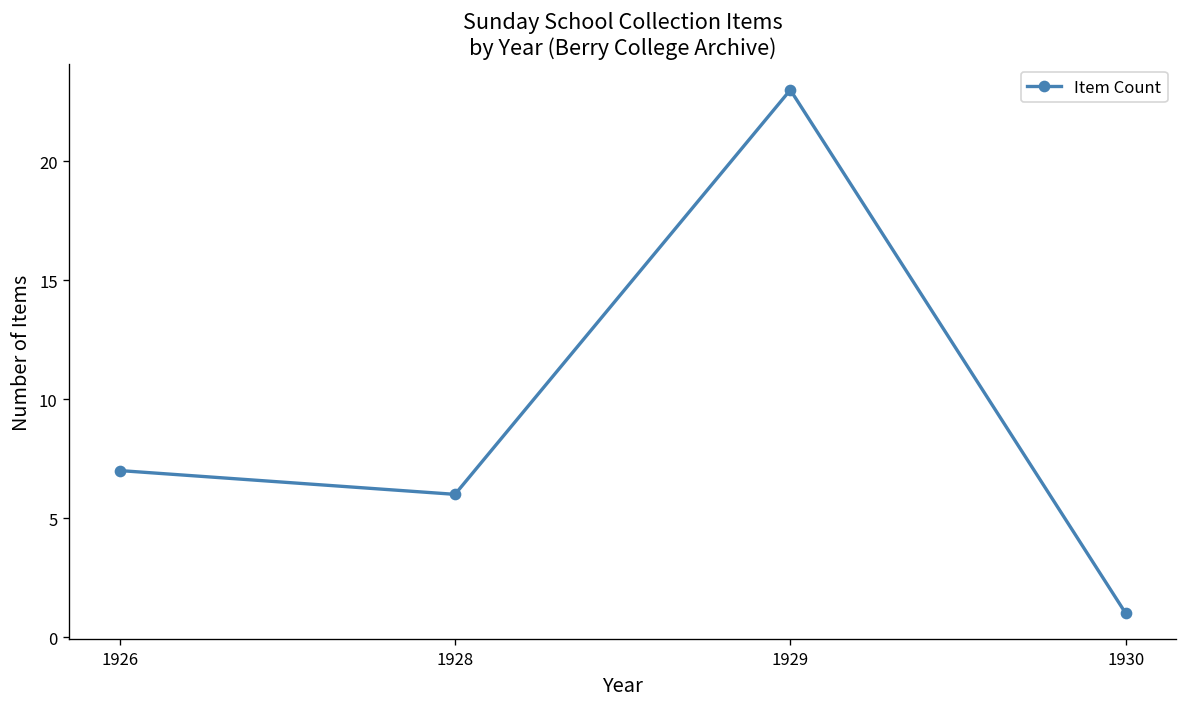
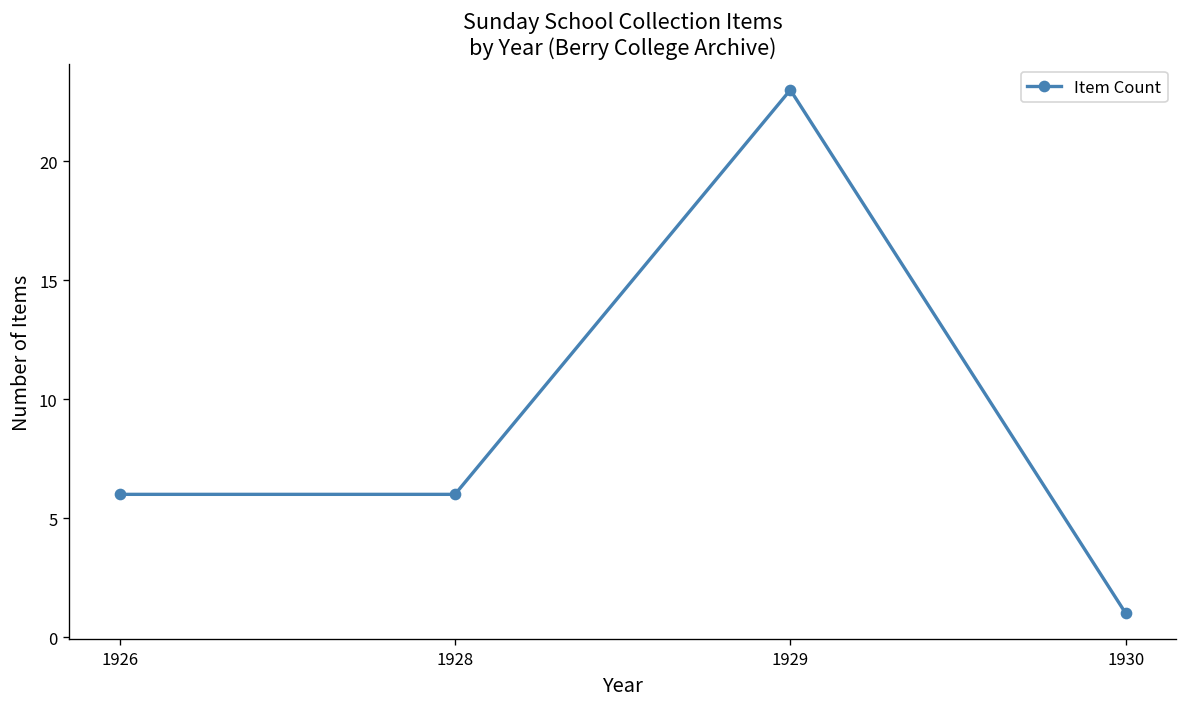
1926: 7 -> 6
